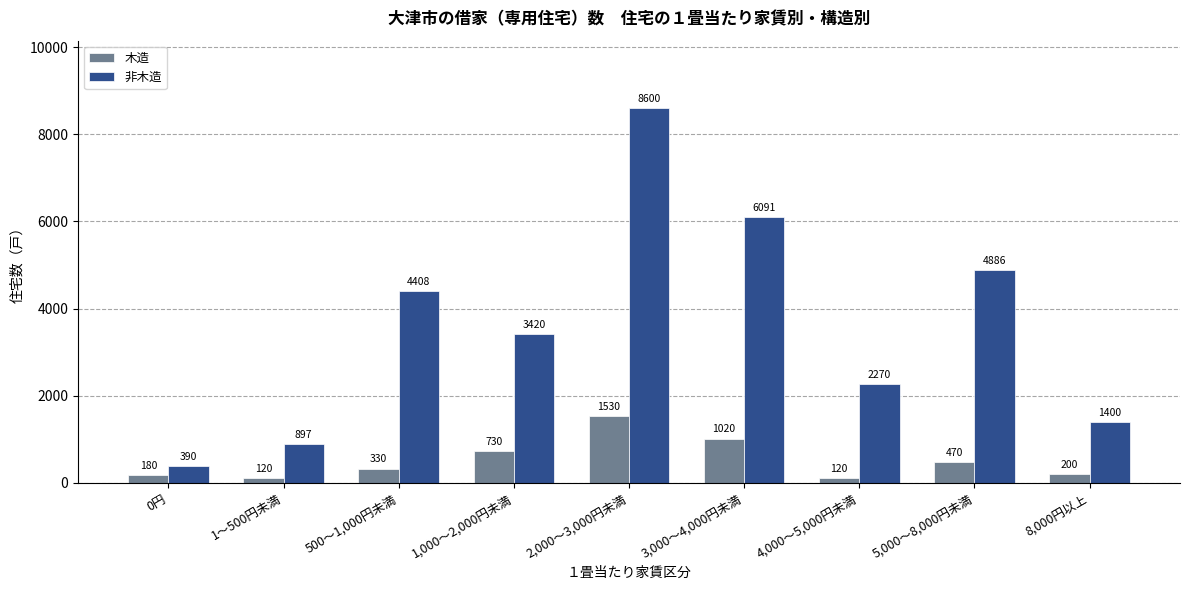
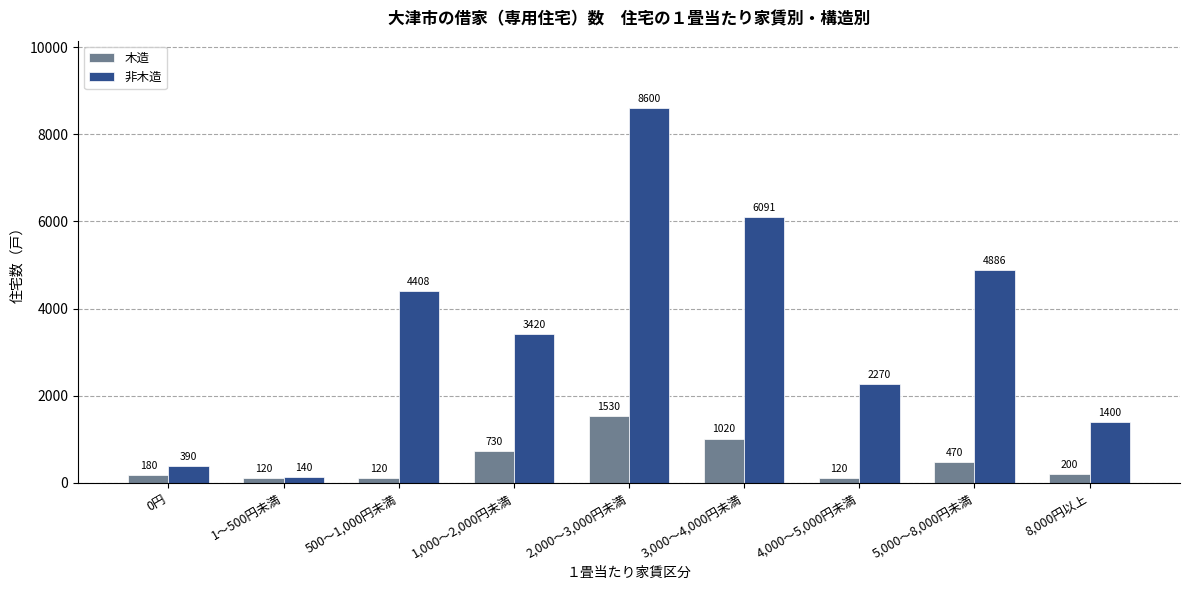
非木造, 1～500円未満: 897 -> 140
木造, 500～1,000円未満: 330 -> 120
